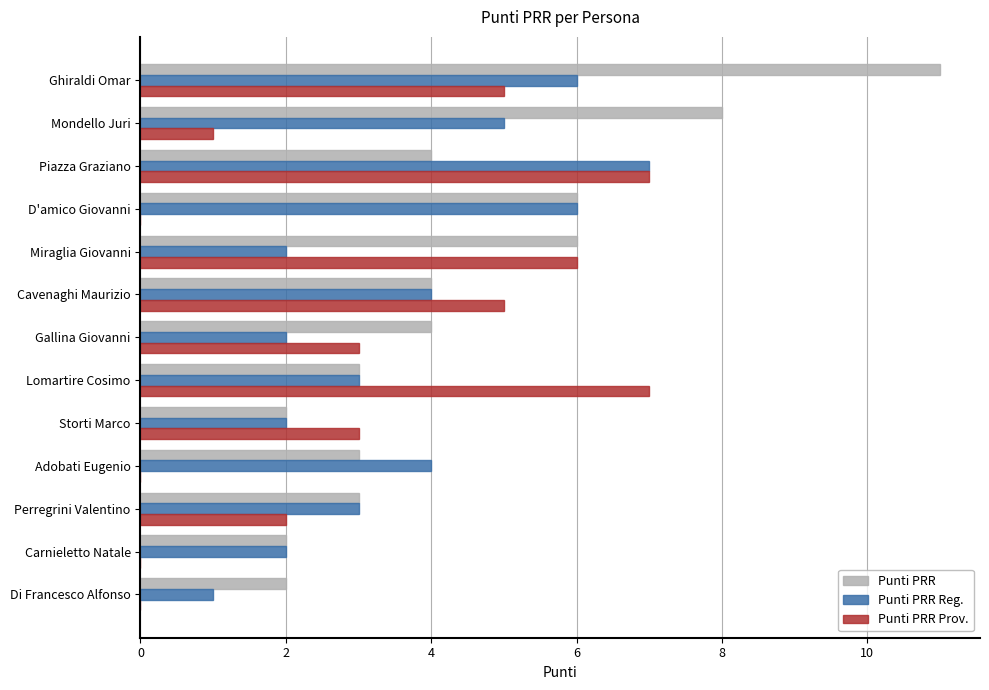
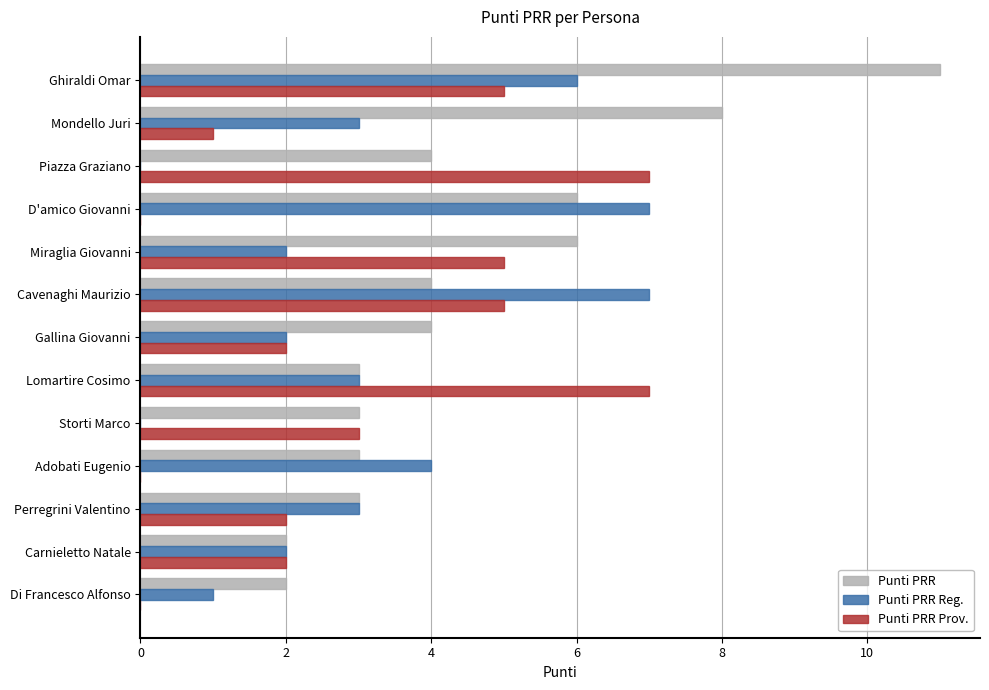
Punti PRR Reg., Mondello Juri: 5 -> 3
Punti PRR Reg., Piazza Graziano: 7 -> 0
Punti PRR Reg., D'amico Giovanni: 6 -> 7
Punti PRR Prov., Miraglia Giovanni: 6 -> 5
Punti PRR Reg., Cavenaghi Maurizio: 4 -> 7
Punti PRR Prov., Gallina Giovanni: 3 -> 2
Punti PRR, Storti Marco: 2 -> 3
Punti PRR Reg., Storti Marco: 2 -> 0
Punti PRR Prov., Carnieletto Natale: 0 -> 2
